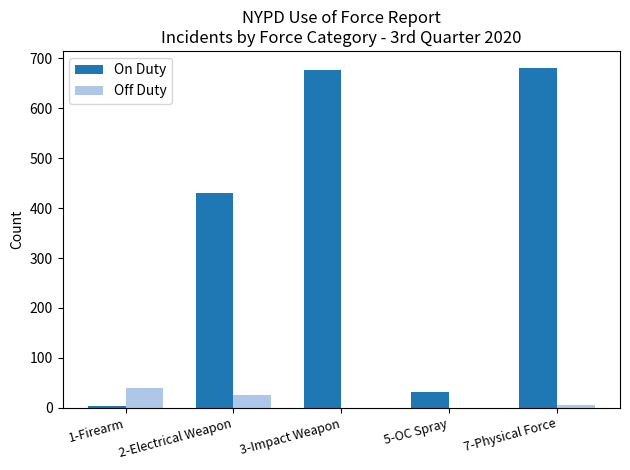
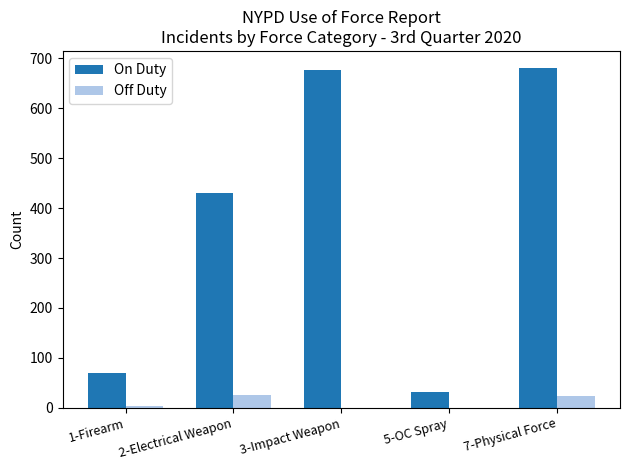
On Duty, 1-Firearm: 0 -> 70
Off Duty, 1-Firearm: 40 -> 0
Off Duty, 7-Physical Force: 10 -> 20
